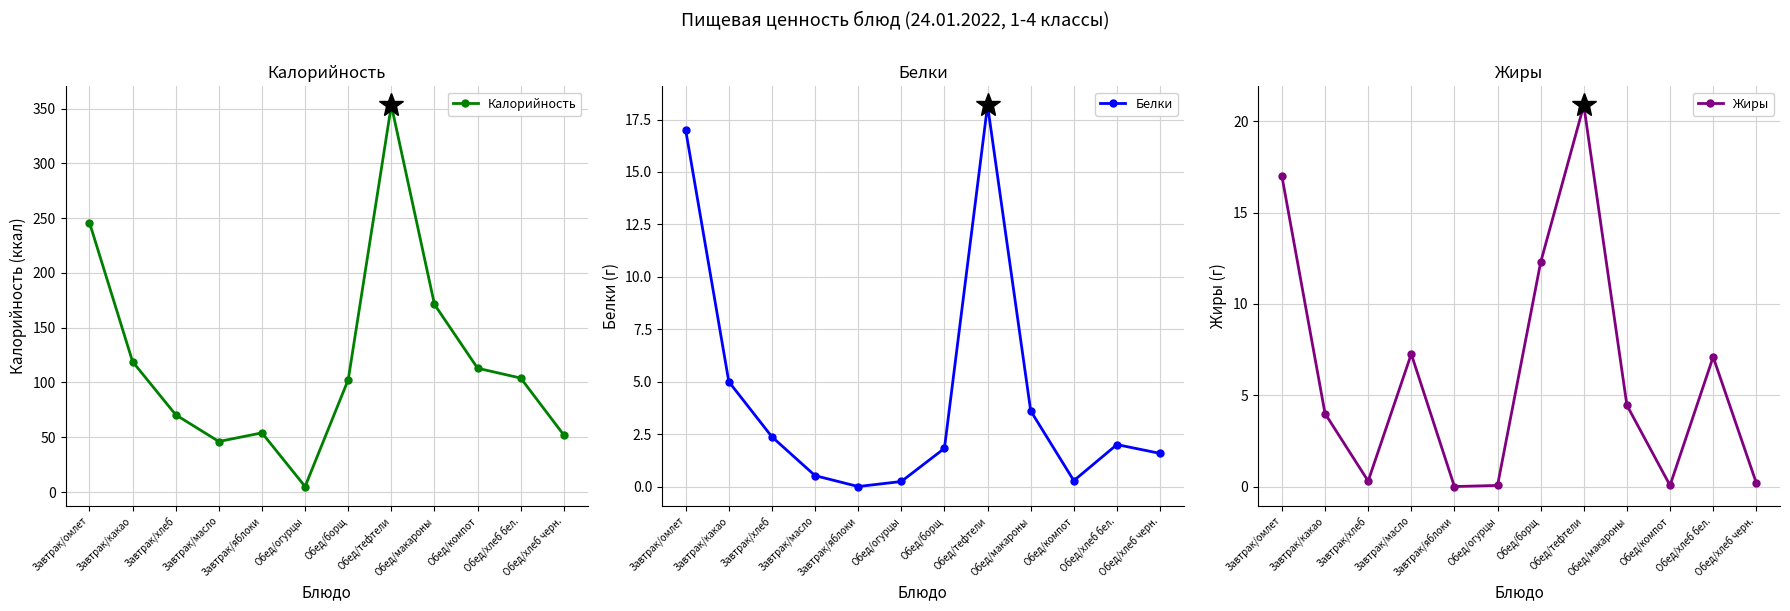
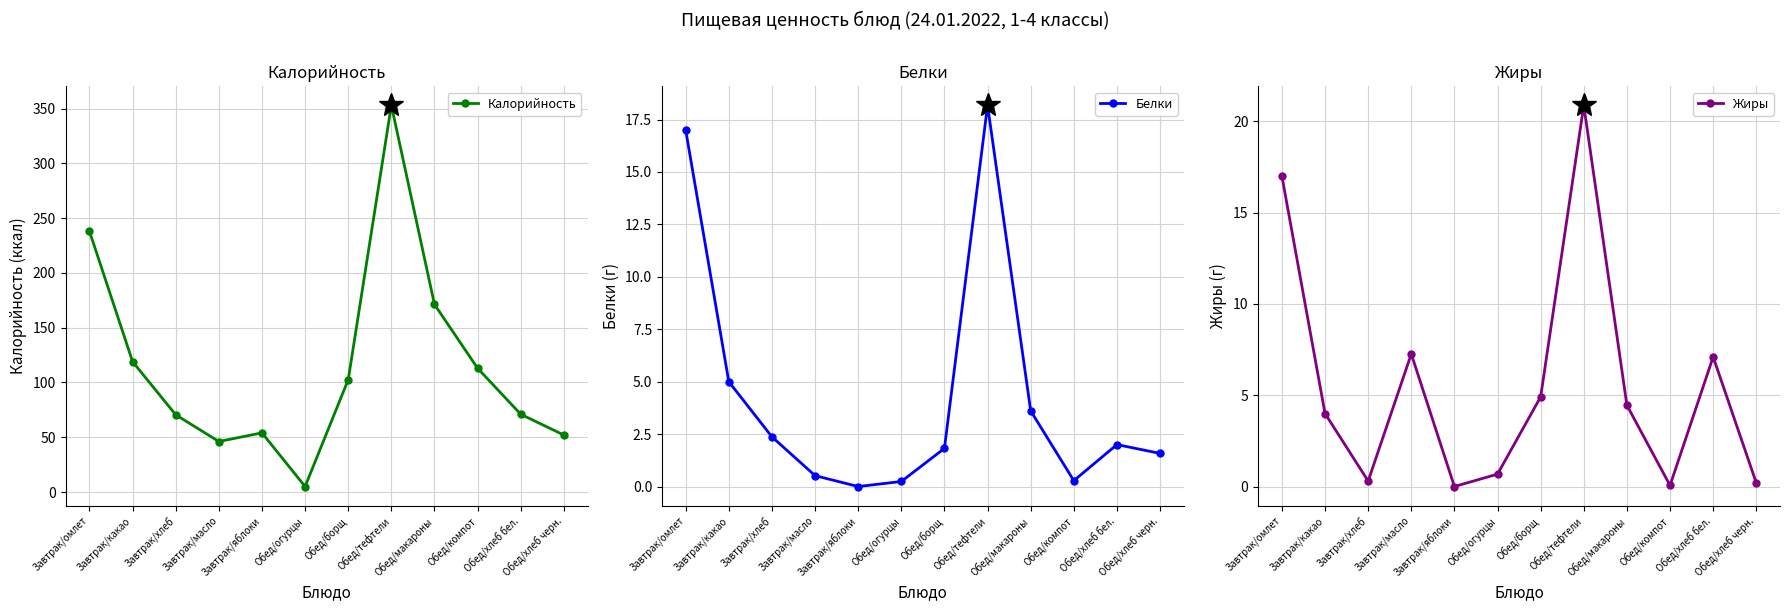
Калорийность, Калорийность, Завтрак/омлет: 246 -> 238
Калорийность, Калорийность, Обед/хлеб бел.: 104 -> 71
Жиры, Жиры, Обед/огурцы: 0.1 -> 0.7
Жиры, Жиры, Обед/борщ: 12.3 -> 4.9
